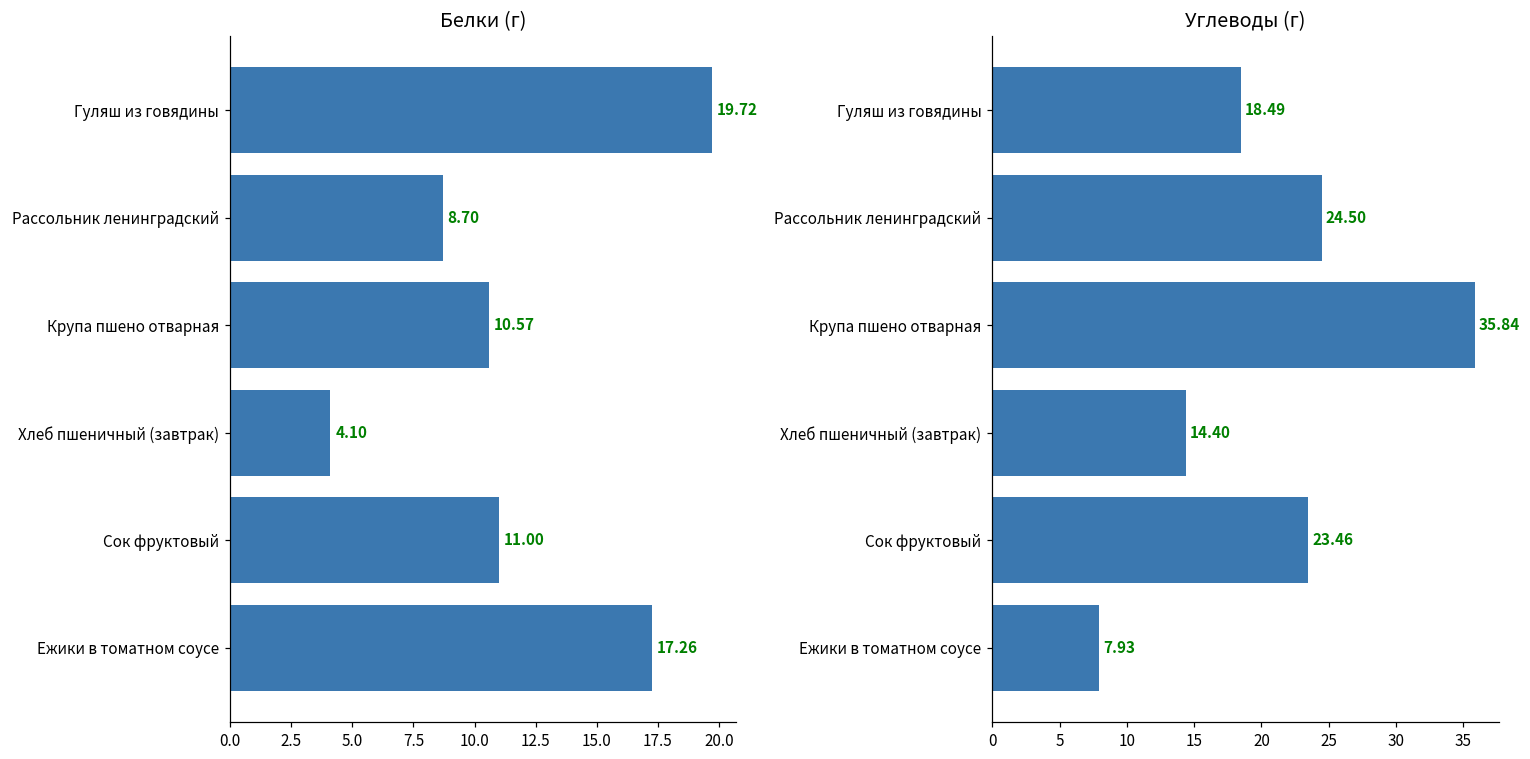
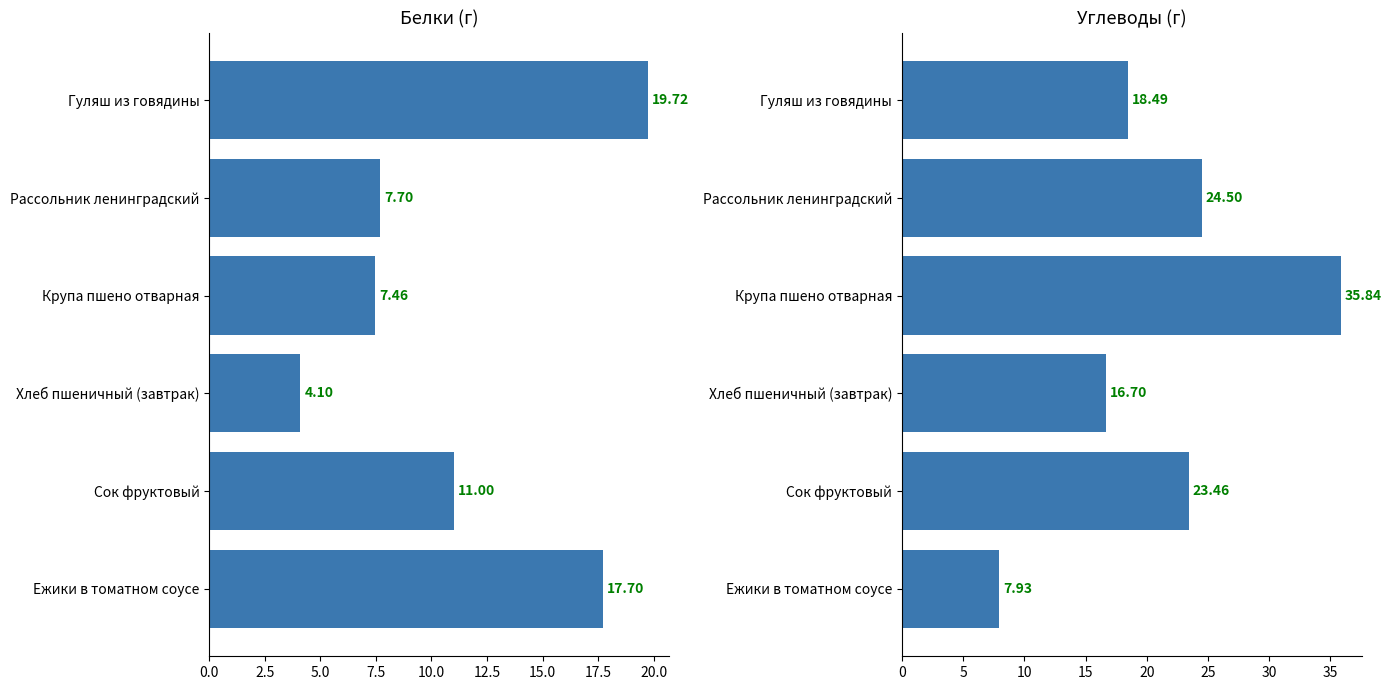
Белки (г), Рассольник ленинградский: 8.70 -> 7.70
Белки (г), Крупа пшено отварная: 10.57 -> 7.46
Белки (г), Ежики в томатном соусе: 17.26 -> 17.70
Углеводы (г), Хлеб пшеничный (завтрак): 14.40 -> 16.70
